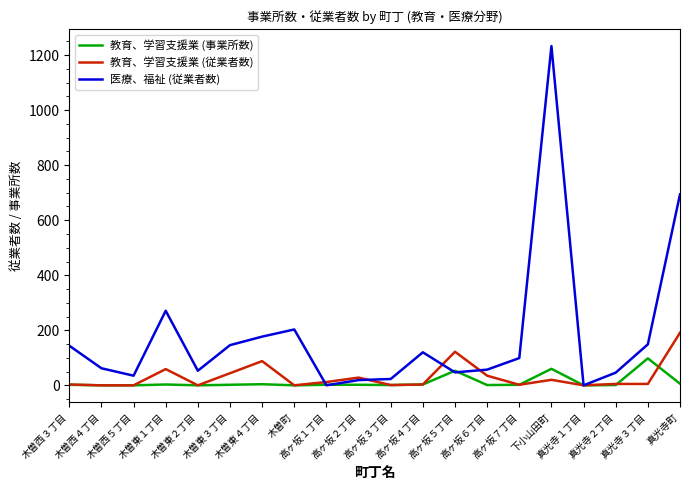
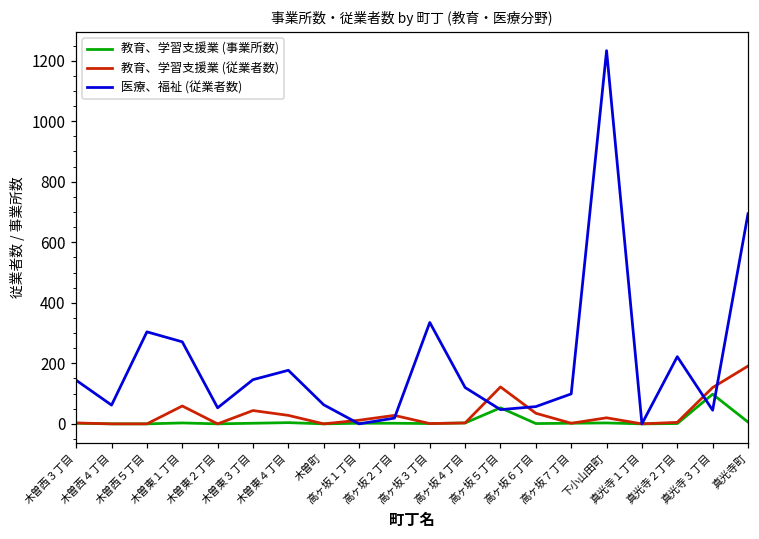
医療、福祉 (従業者数), 木曽西５丁目: 40 -> 300
教育、学習支援業 (従業者数), 木曽東４丁目: 90 -> 30
医療、福祉 (従業者数), 木曽町: 200 -> 60
医療、福祉 (従業者数), 高ヶ坂３丁目: 20 -> 340
教育、学習支援業 (事業所数), 下小山田町: 60 -> 0
医療、福祉 (従業者数), 真光寺２丁目: 50 -> 220
教育、学習支援業 (従業者数), 真光寺３丁目: 10 -> 120
医療、福祉 (従業者数), 真光寺３丁目: 150 -> 50
